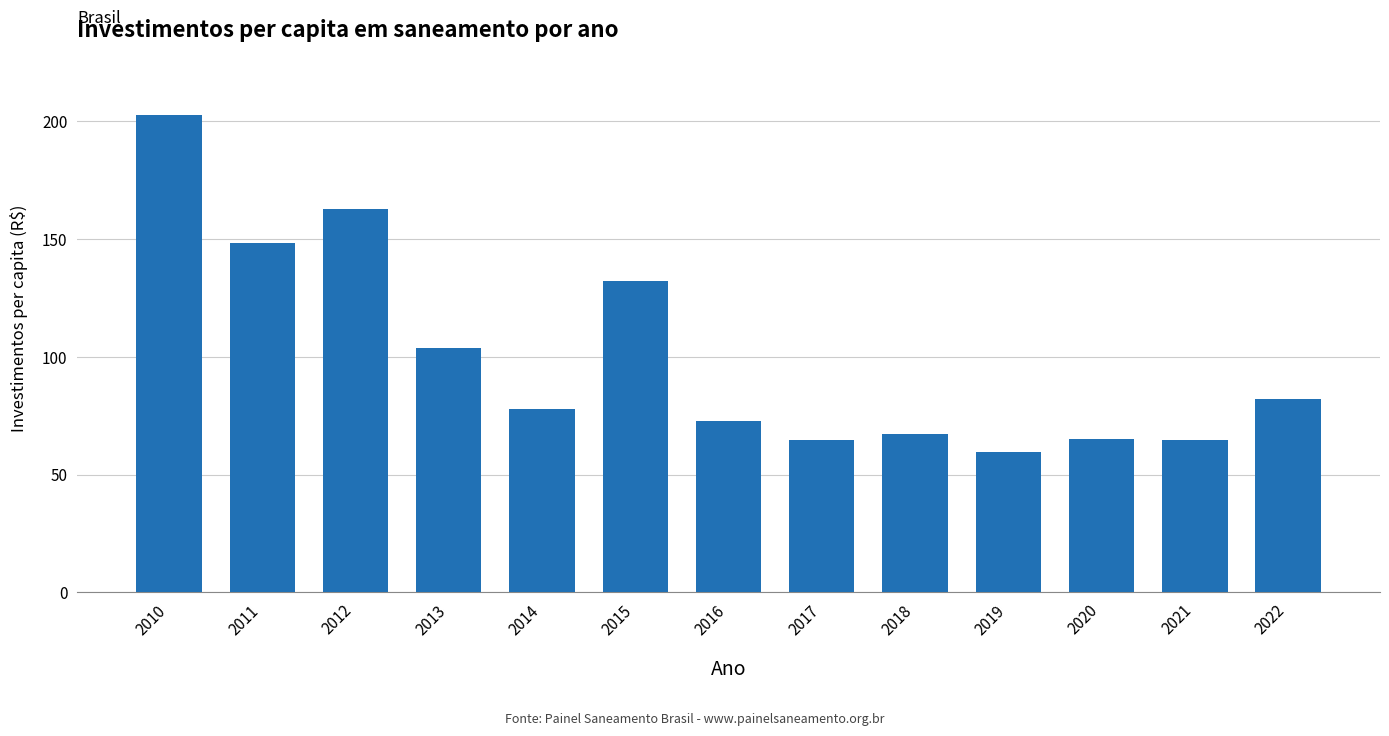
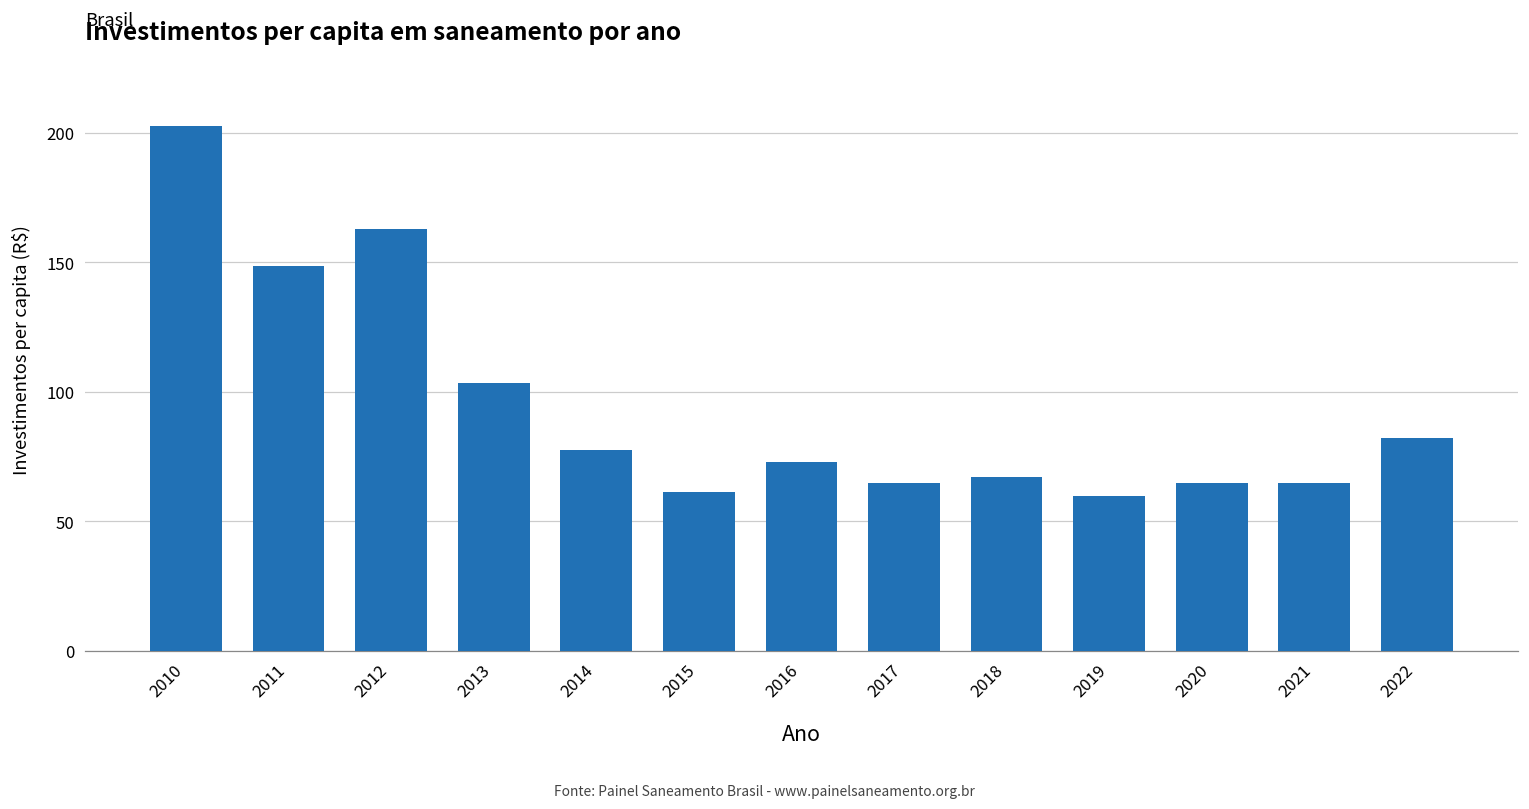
2015: 132 -> 61
